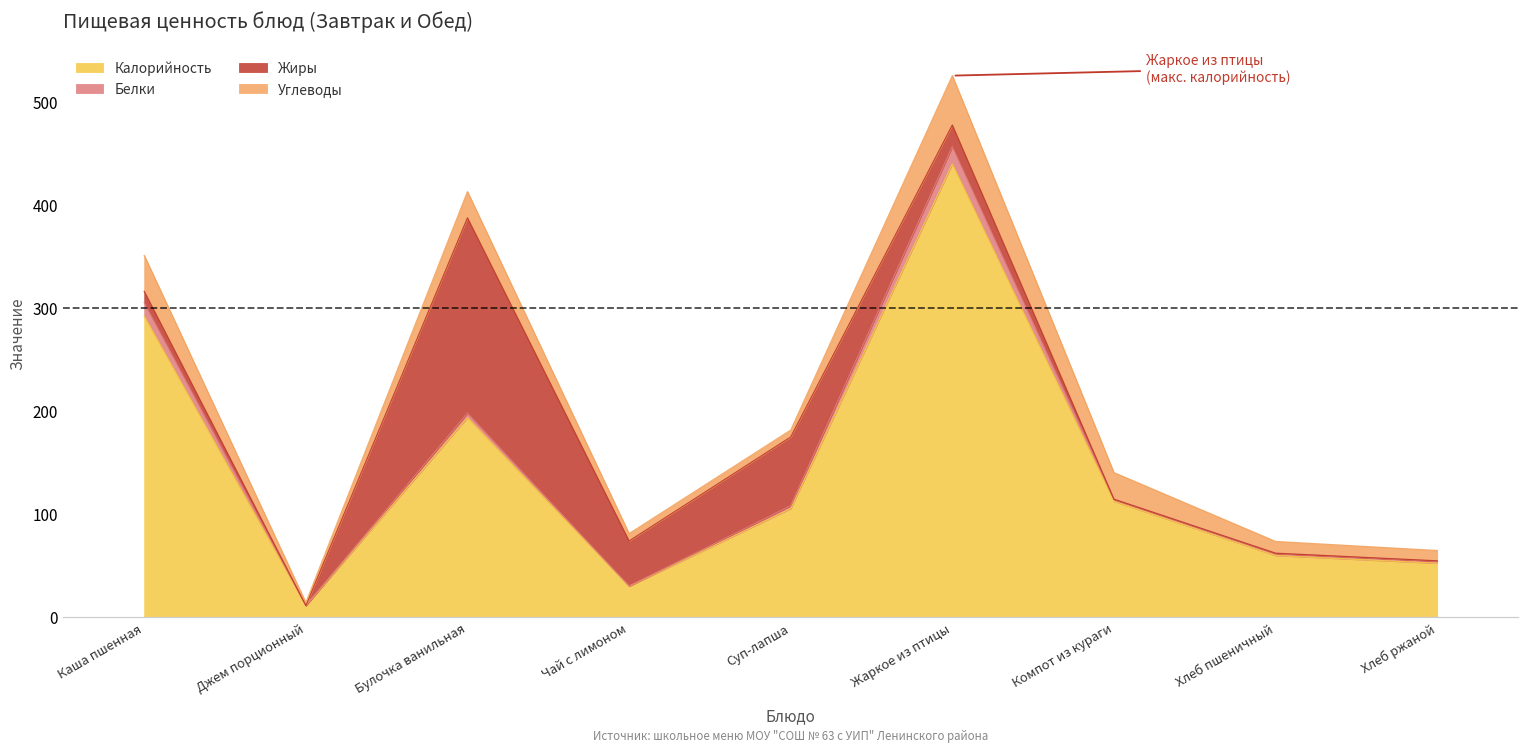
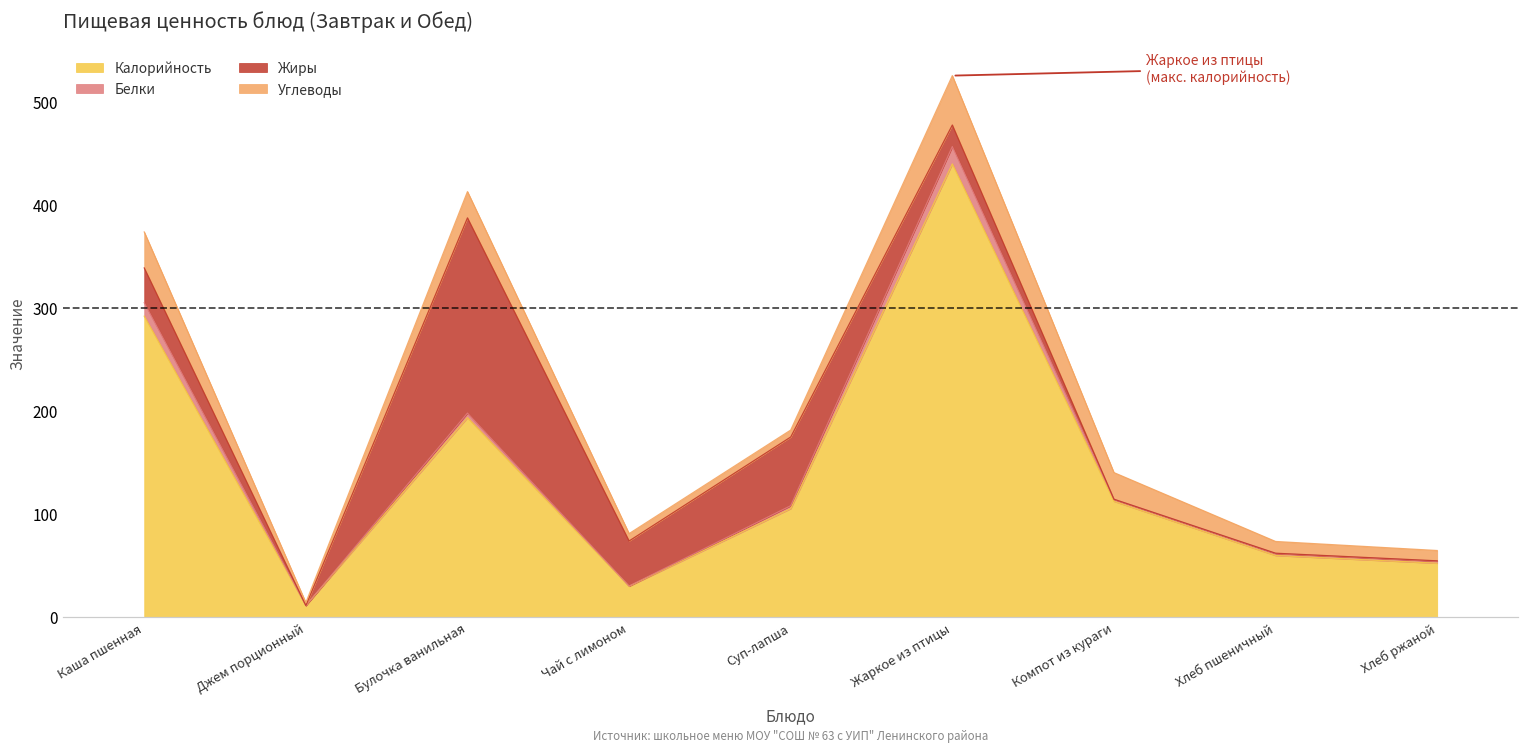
Жиры, Каша пшенная: 10 -> 30
